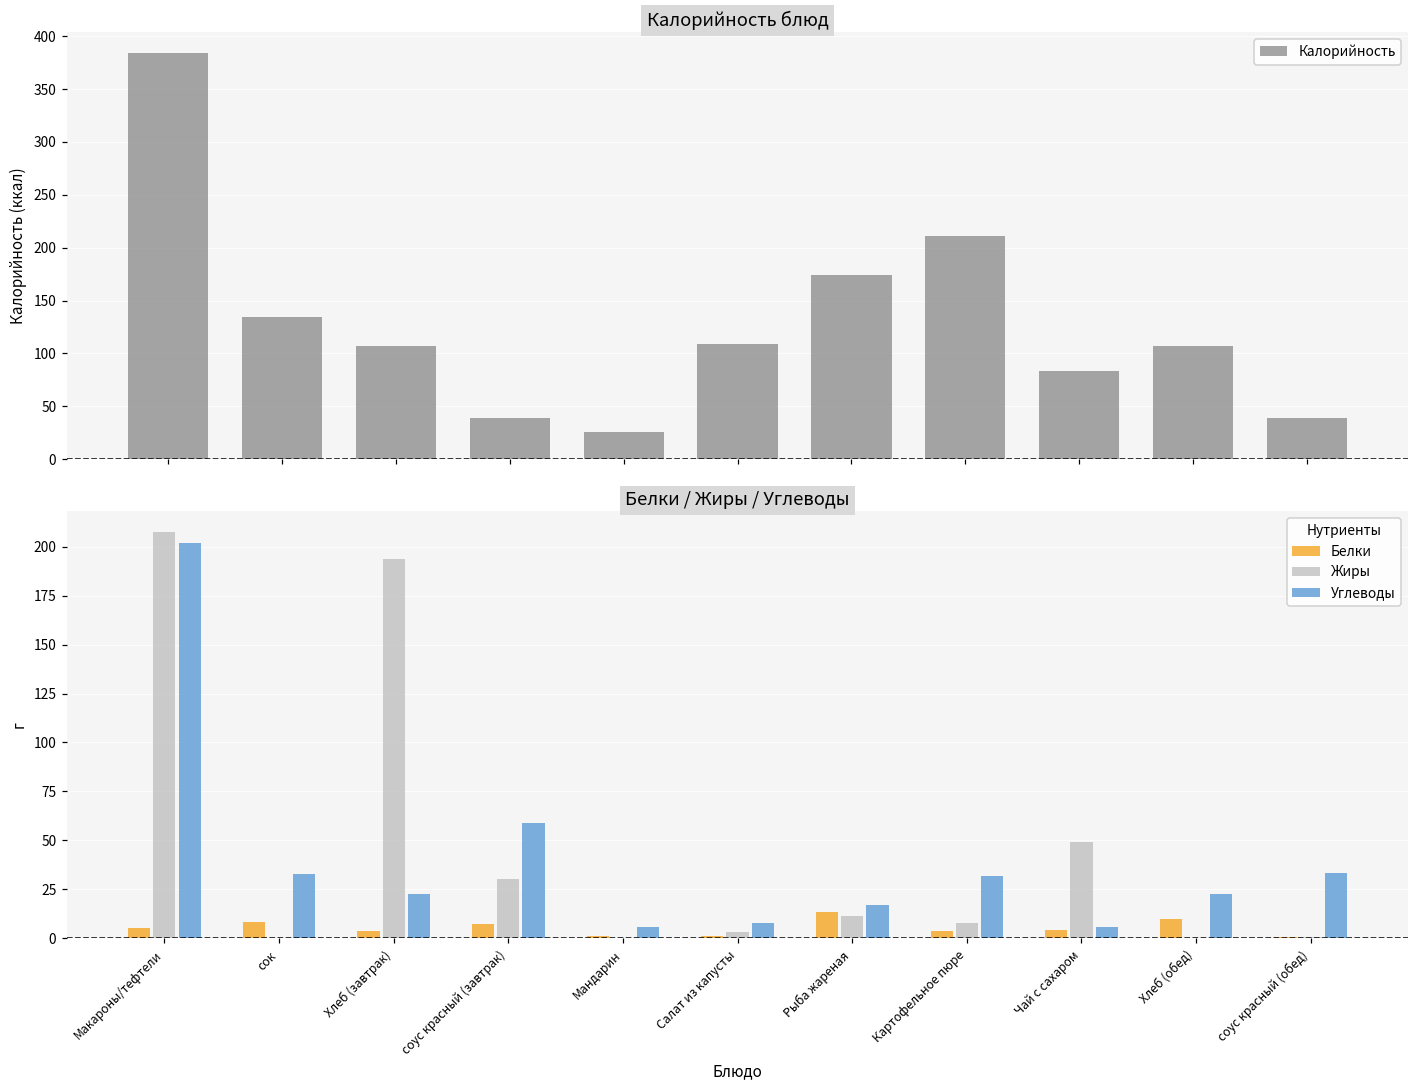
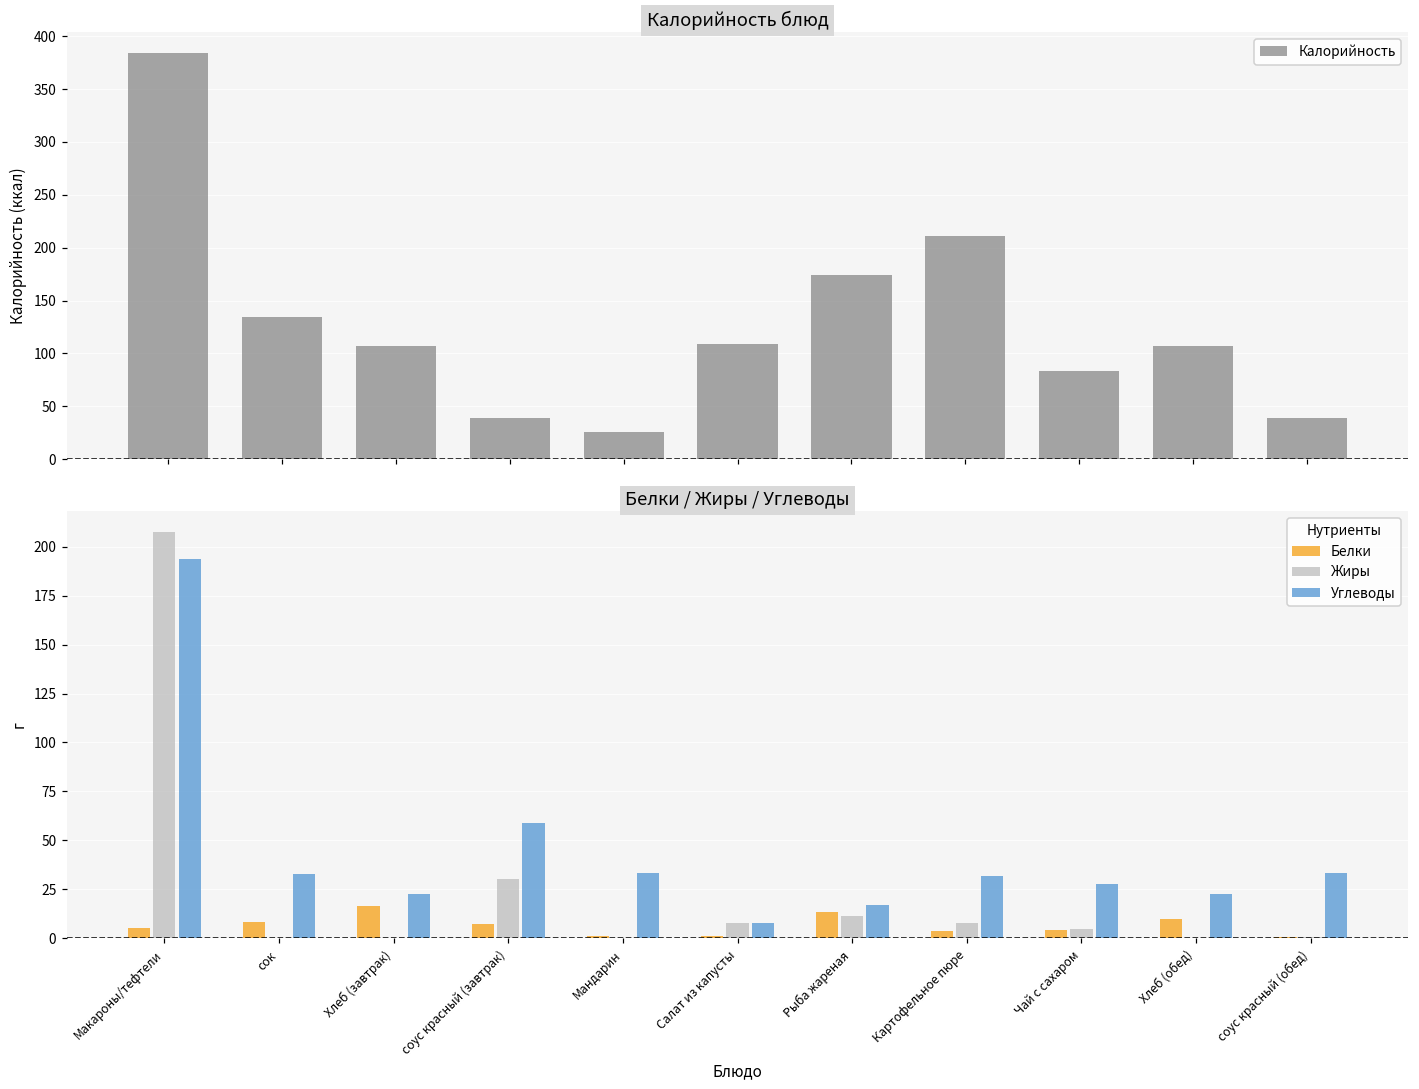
Белки / Жиры / Углеводы, Углеводы, Макароны/тефтели: 202 -> 194
Белки / Жиры / Углеводы, Белки, Хлеб (завтрак): 4 -> 16
Белки / Жиры / Углеводы, Жиры, Хлеб (завтрак): 194 -> 0
Белки / Жиры / Углеводы, Углеводы, Мандарин: 6 -> 33
Белки / Жиры / Углеводы, Жиры, Салат из капусты: 3 -> 8
Белки / Жиры / Углеводы, Жиры, Чай с сахаром: 49 -> 5
Белки / Жиры / Углеводы, Углеводы, Чай с сахаром: 6 -> 28
